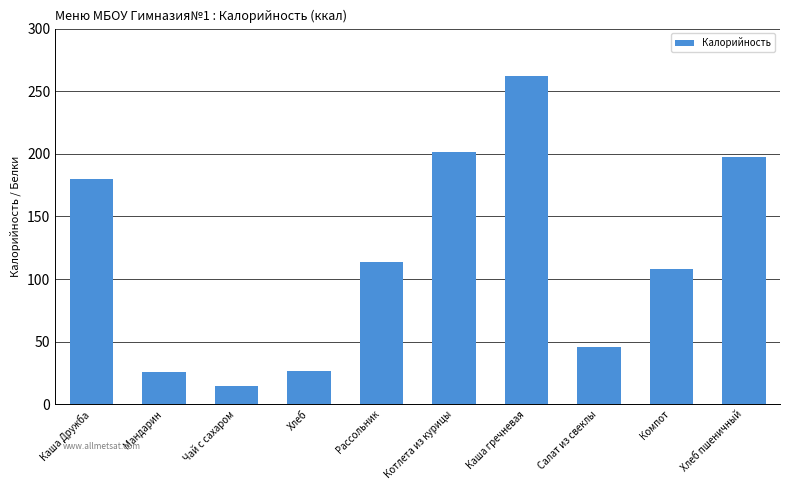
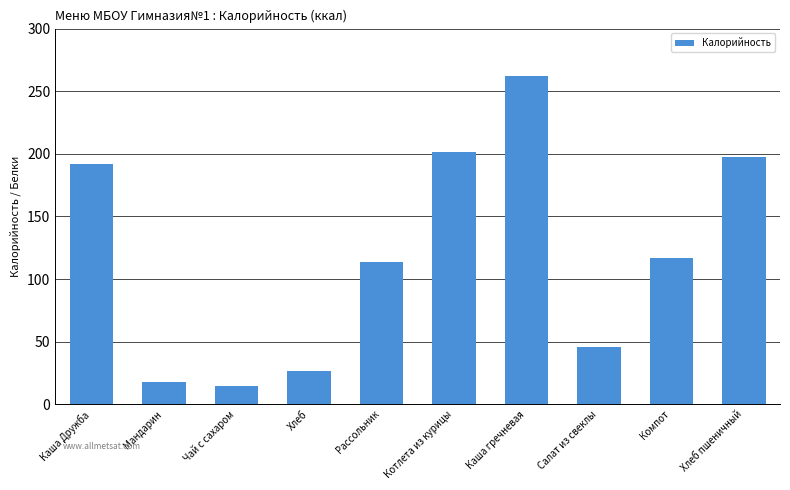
Каша Дружба: 180 -> 192
Мандарин: 26 -> 18
Компот: 108 -> 117
